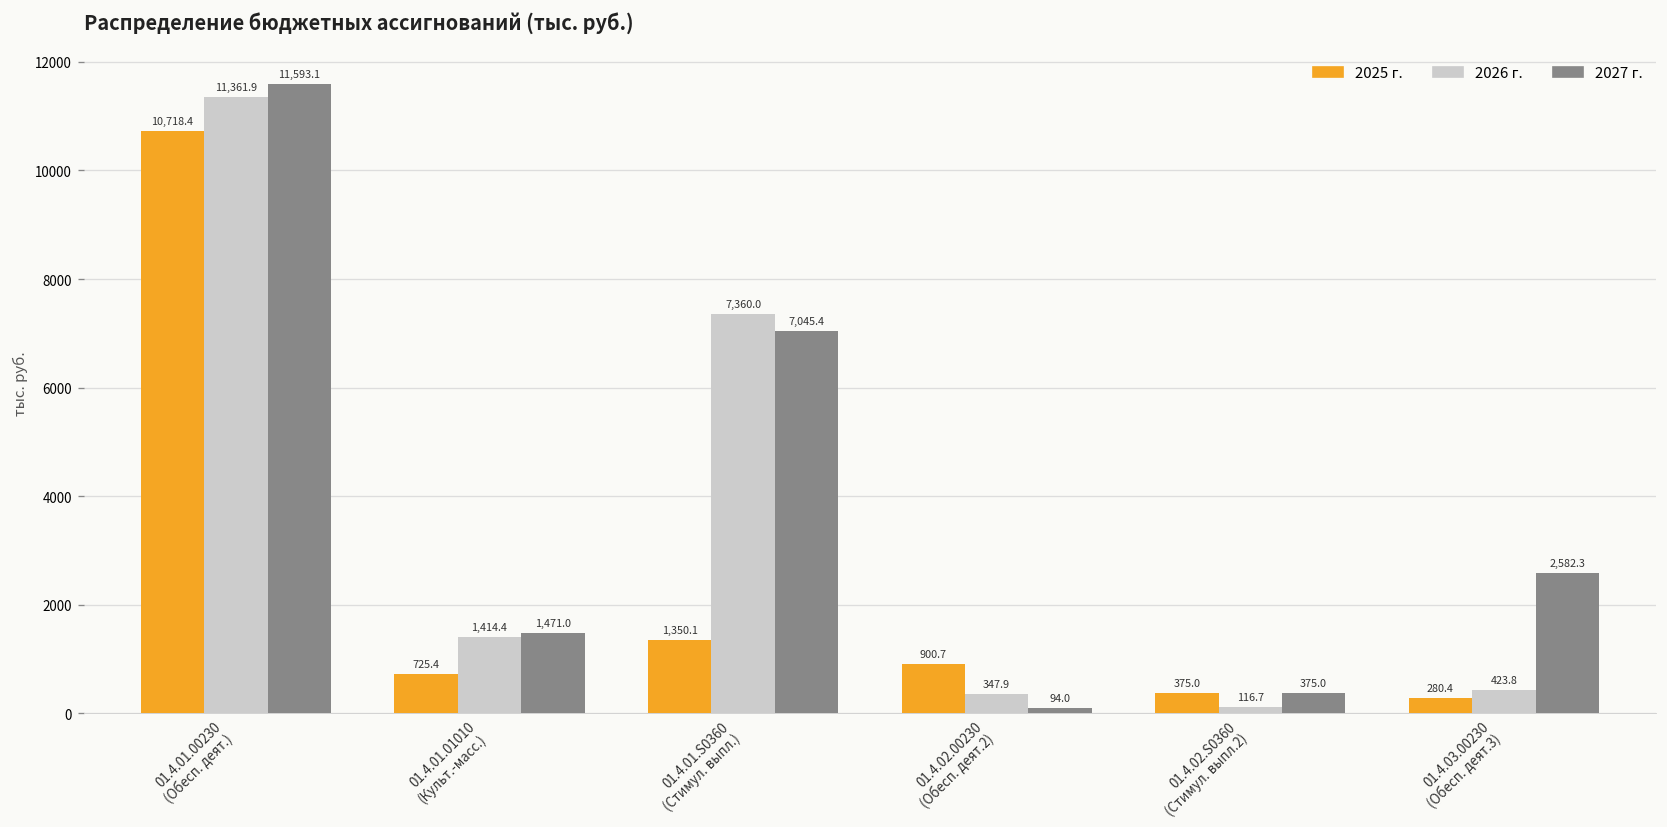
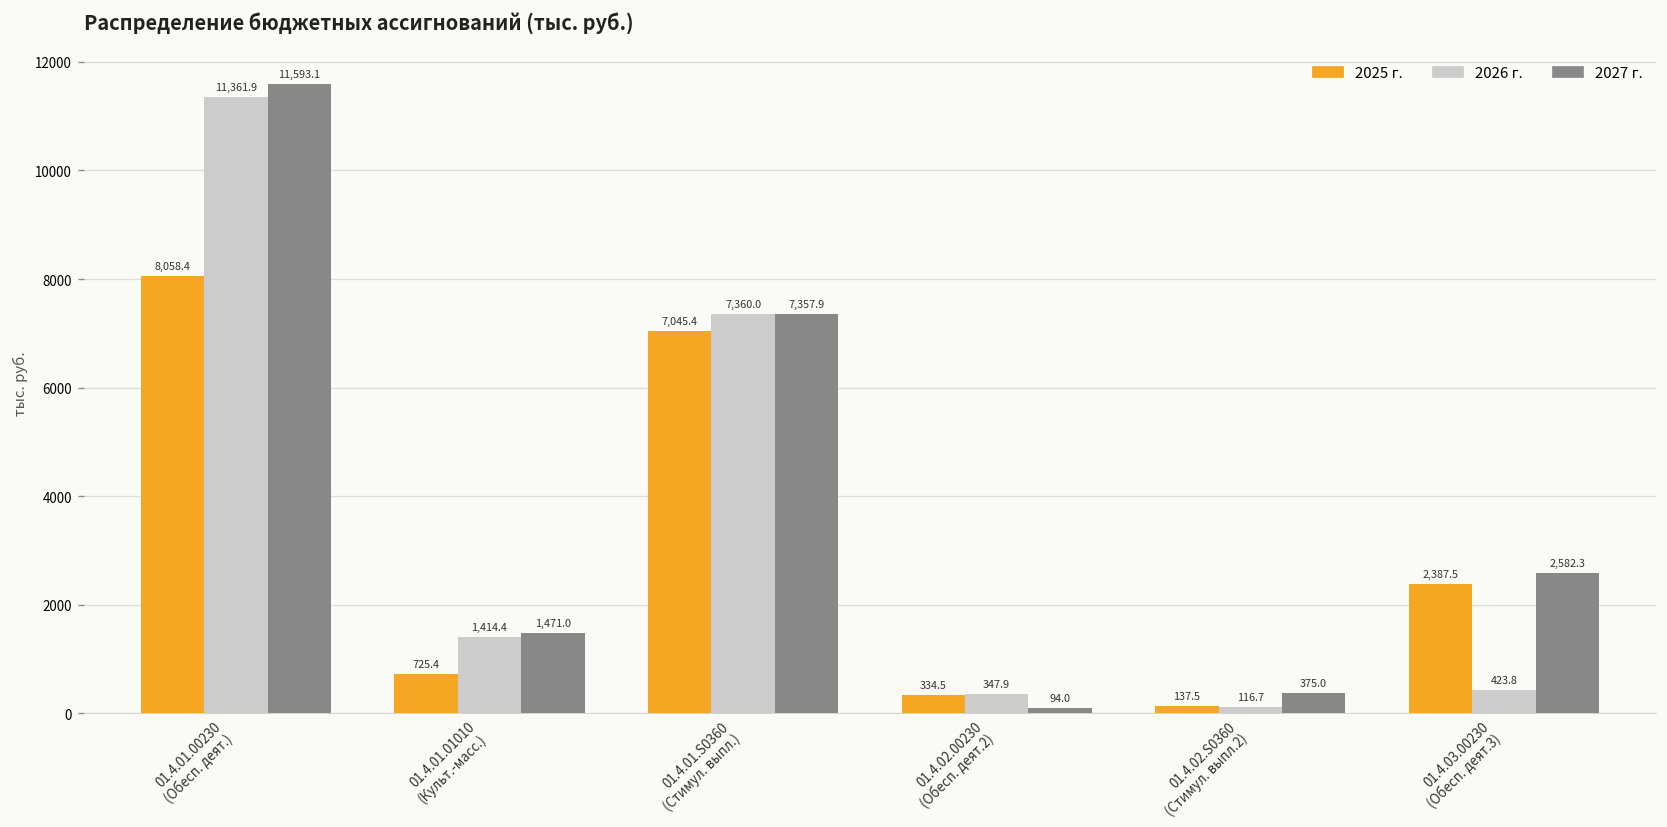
2025 г., 01.4.01.00230 (Обесп. деят.): 10,718.4 -> 8,058.4
2025 г., 01.4.01.S0360 (Стимул. выпл.): 1,350.1 -> 7,045.4
2027 г., 01.4.01.S0360 (Стимул. выпл.): 7,045.4 -> 7,357.9
2025 г., 01.4.02.00230 (Обесп. деят.2): 900.7 -> 334.5
2025 г., 01.4.02.S0360 (Стимул. выпл.2): 375.0 -> 137.5
2025 г., 01.4.03.00230 (Обесп. деят.3): 280.4 -> 2,387.5
